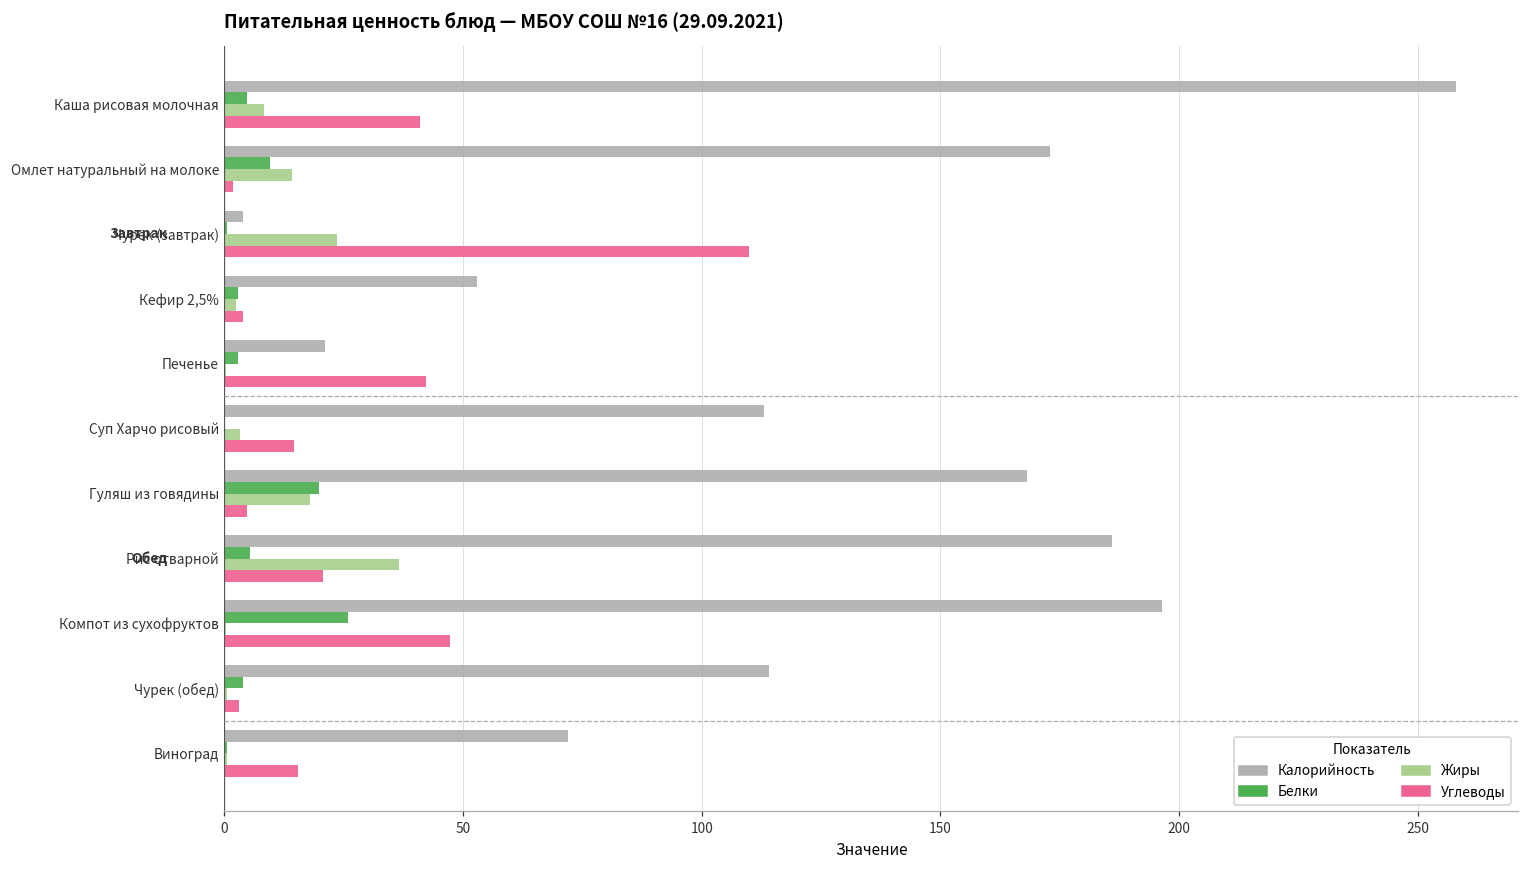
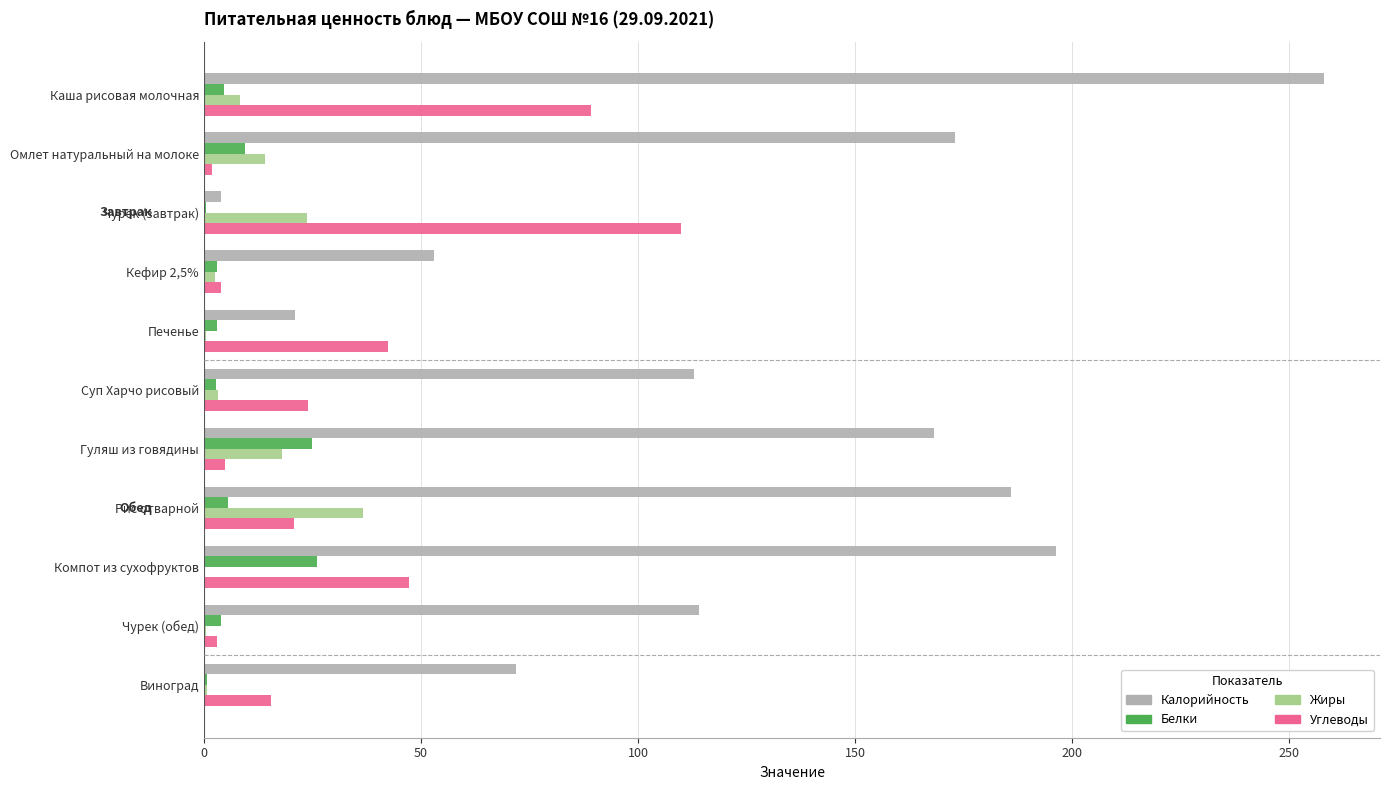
Углеводы, Каша рисовая молочная: 41 -> 89
Белки, Суп Харчо рисовый: 0 -> 3
Углеводы, Суп Харчо рисовый: 15 -> 24
Белки, Гуляш из говядины: 20 -> 25
